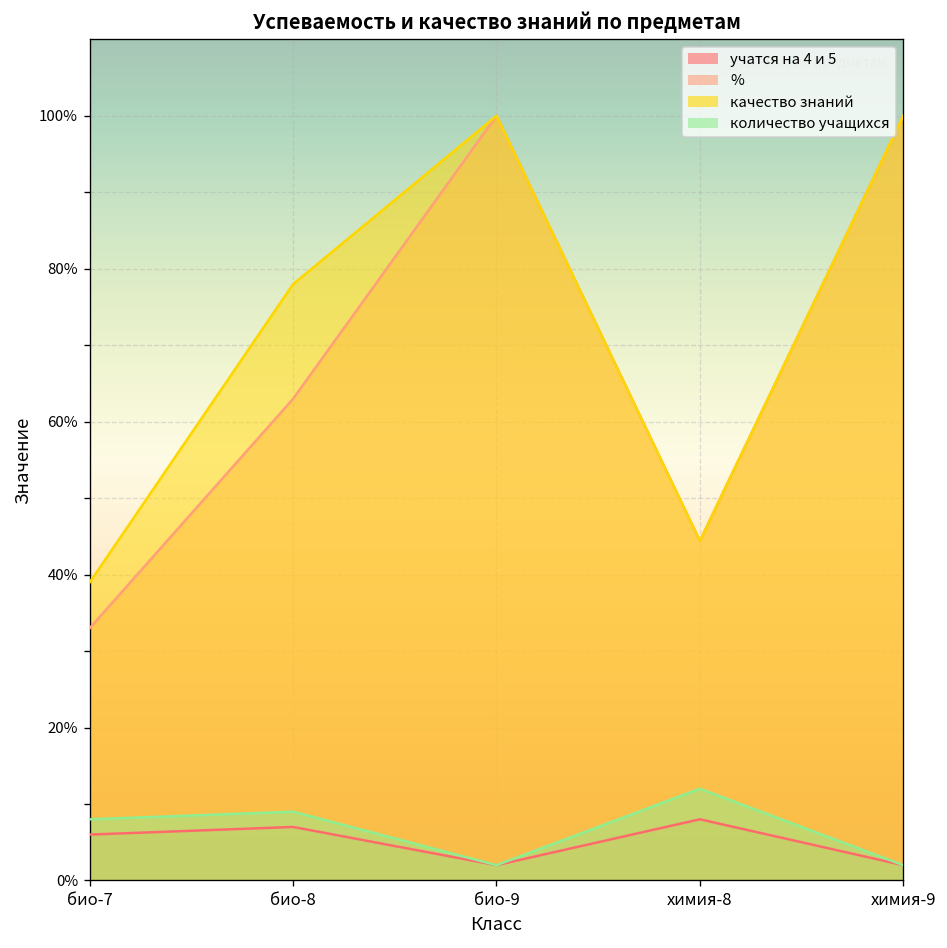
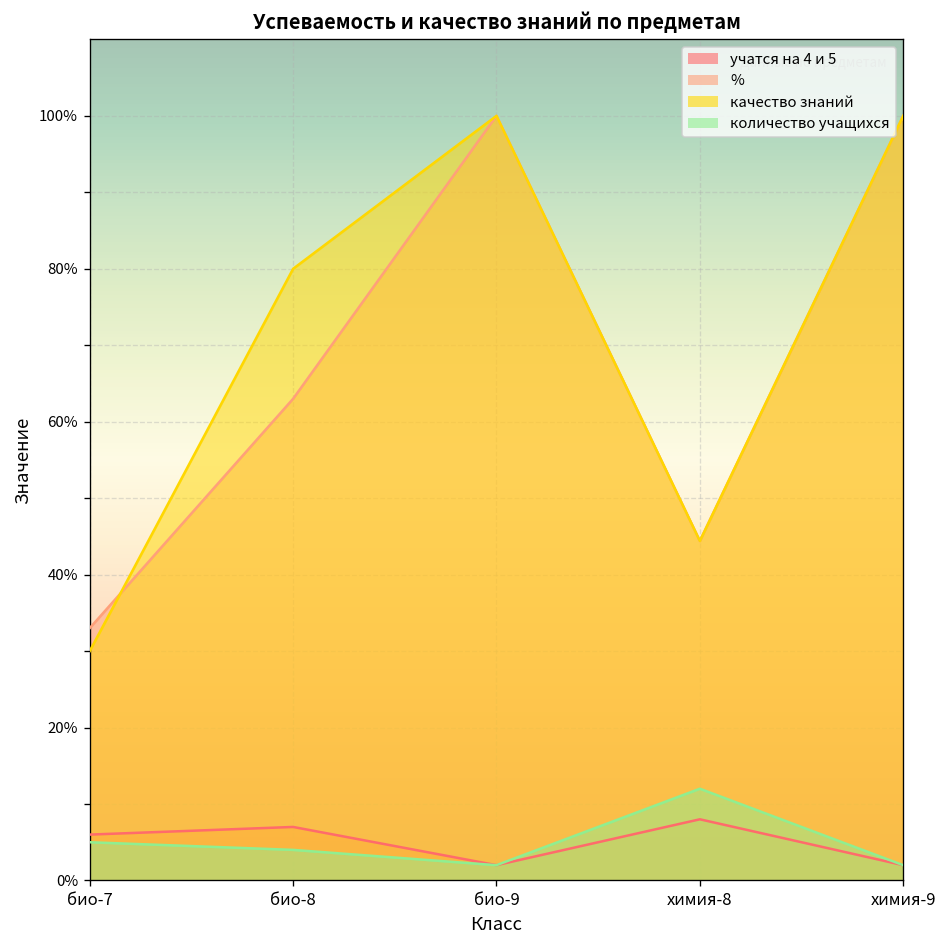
качество знаний, био-7: 39% -> 30%
количество учащихся, био-7: 8% -> 5%
качество знаний, био-8: 78% -> 80%
количество учащихся, био-8: 9% -> 4%
